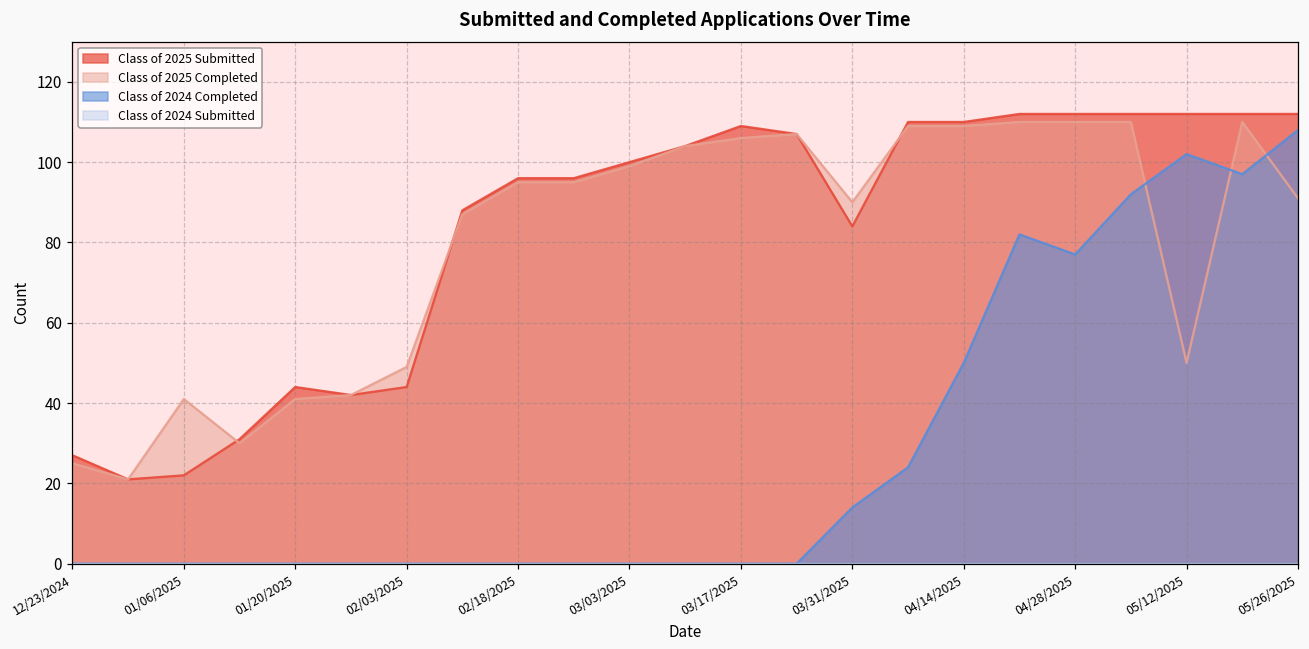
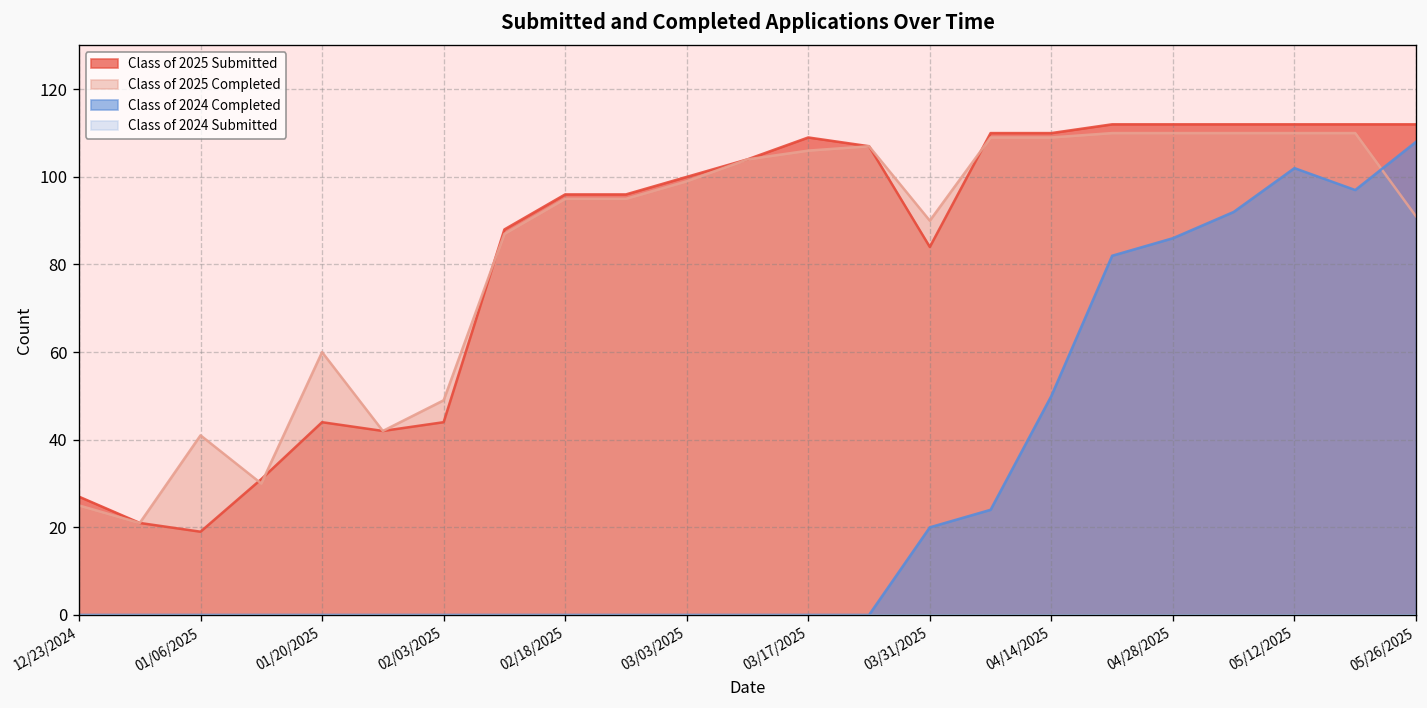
Class of 2025 Submitted, 01/06/2025: 22 -> 19
Class of 2025 Completed, 01/20/2025: 41 -> 60
Class of 2024 Completed, 03/31/2025: 14 -> 20
Class of 2024 Completed, 04/28/2025: 77 -> 86
Class of 2025 Completed, 05/12/2025: 50 -> 110
